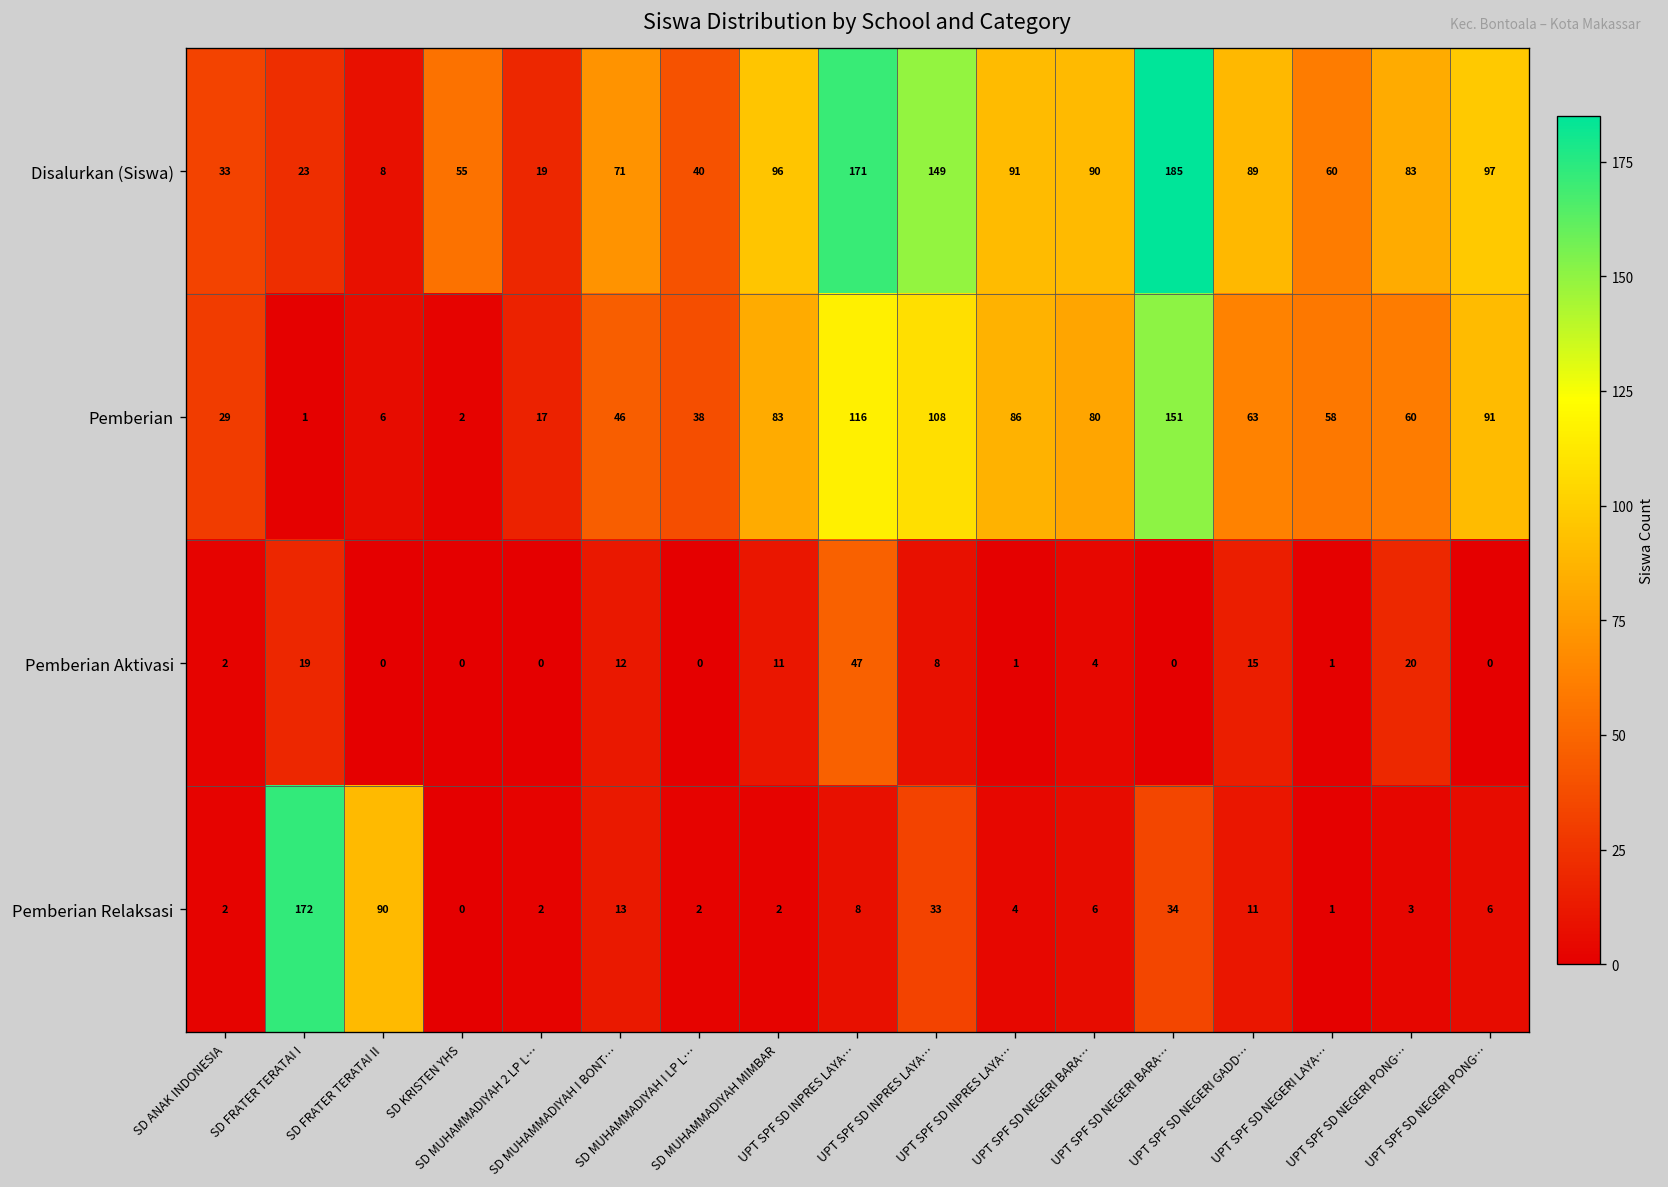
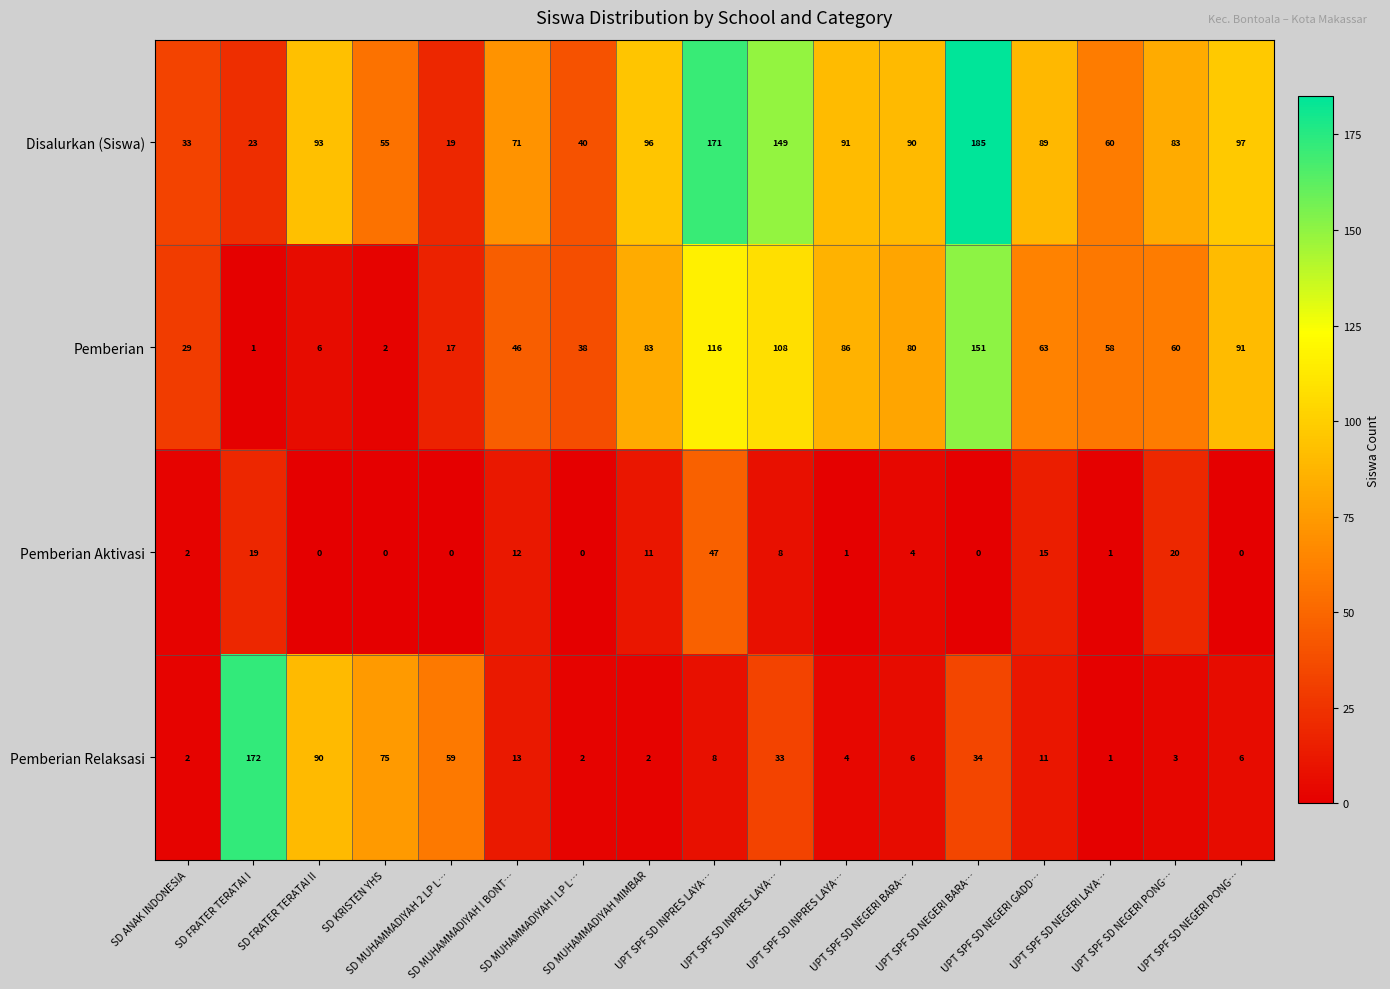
Disalurkan (Siswa), SD FRATER TERATAI II: 8 -> 93
Pemberian Relaksasi, SD KRISTEN YHS: 0 -> 75
Pemberian Relaksasi, SD MUHAMMADIYAH 2 LP L…: 2 -> 59
